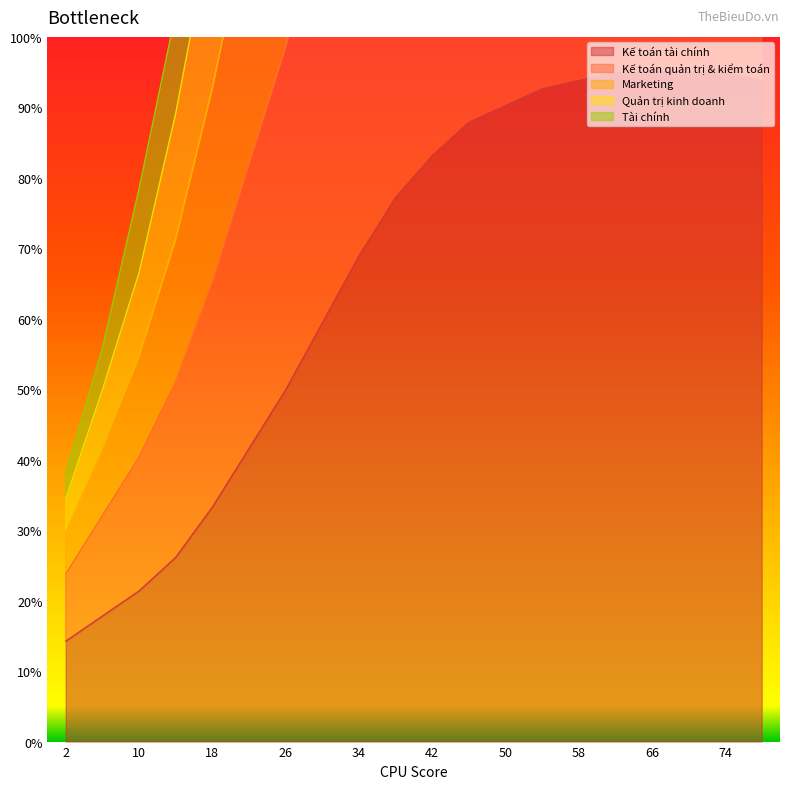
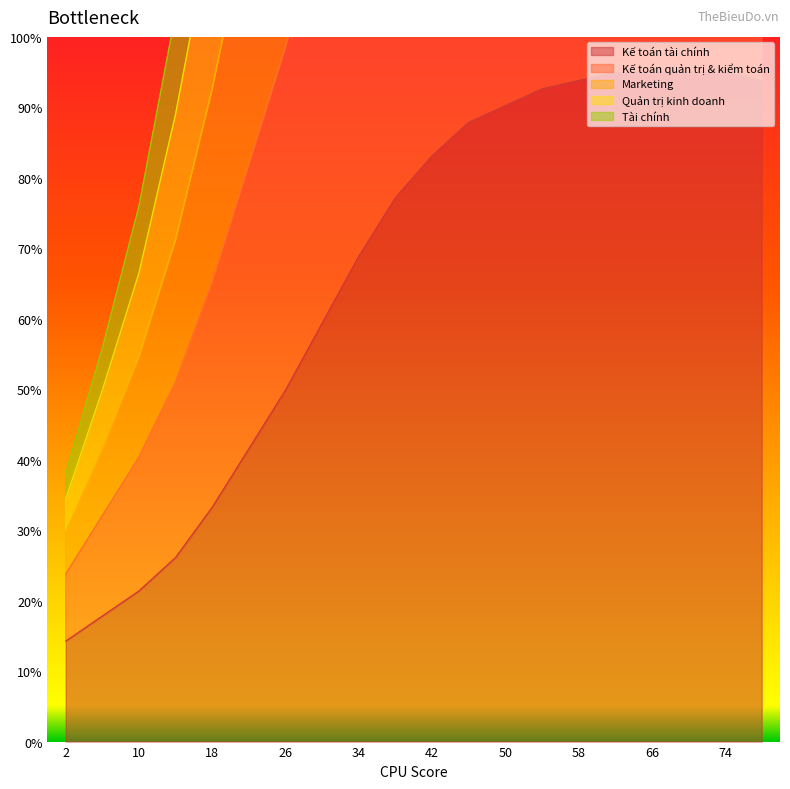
Tài chính, 10: 12% -> 10%
